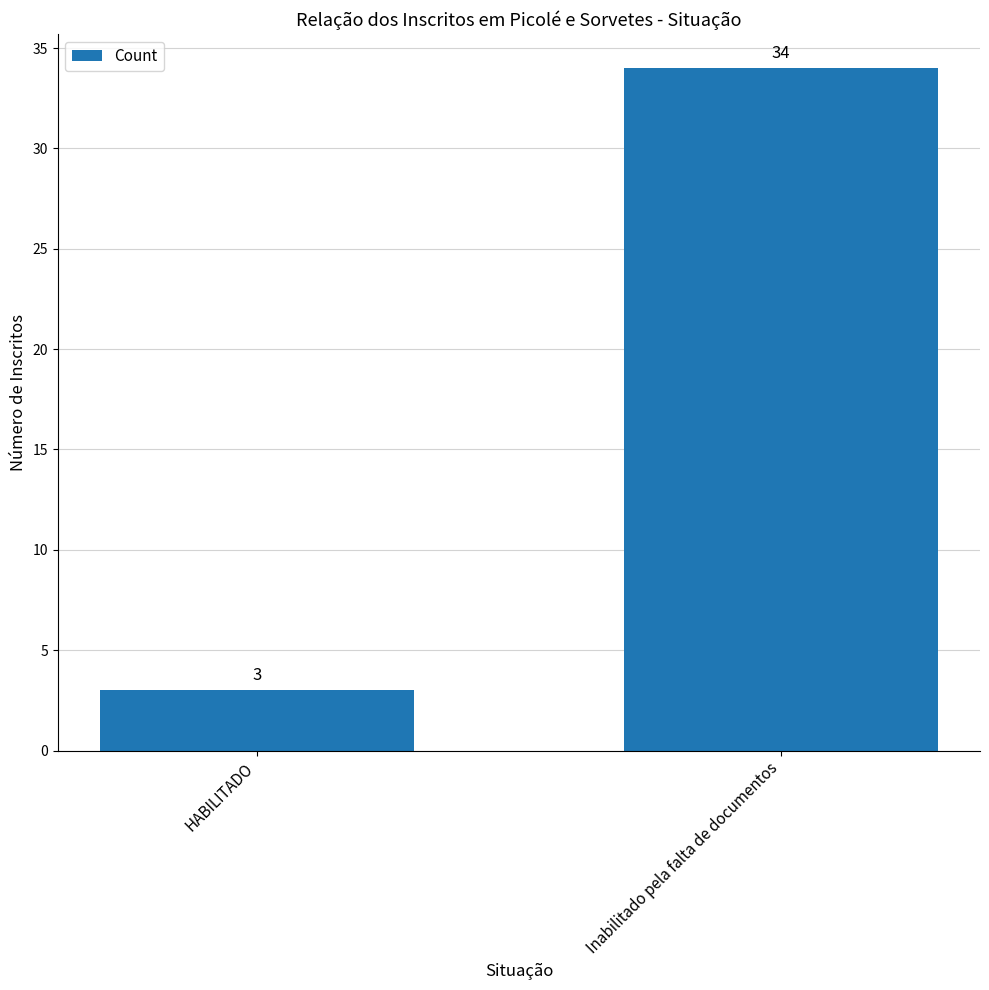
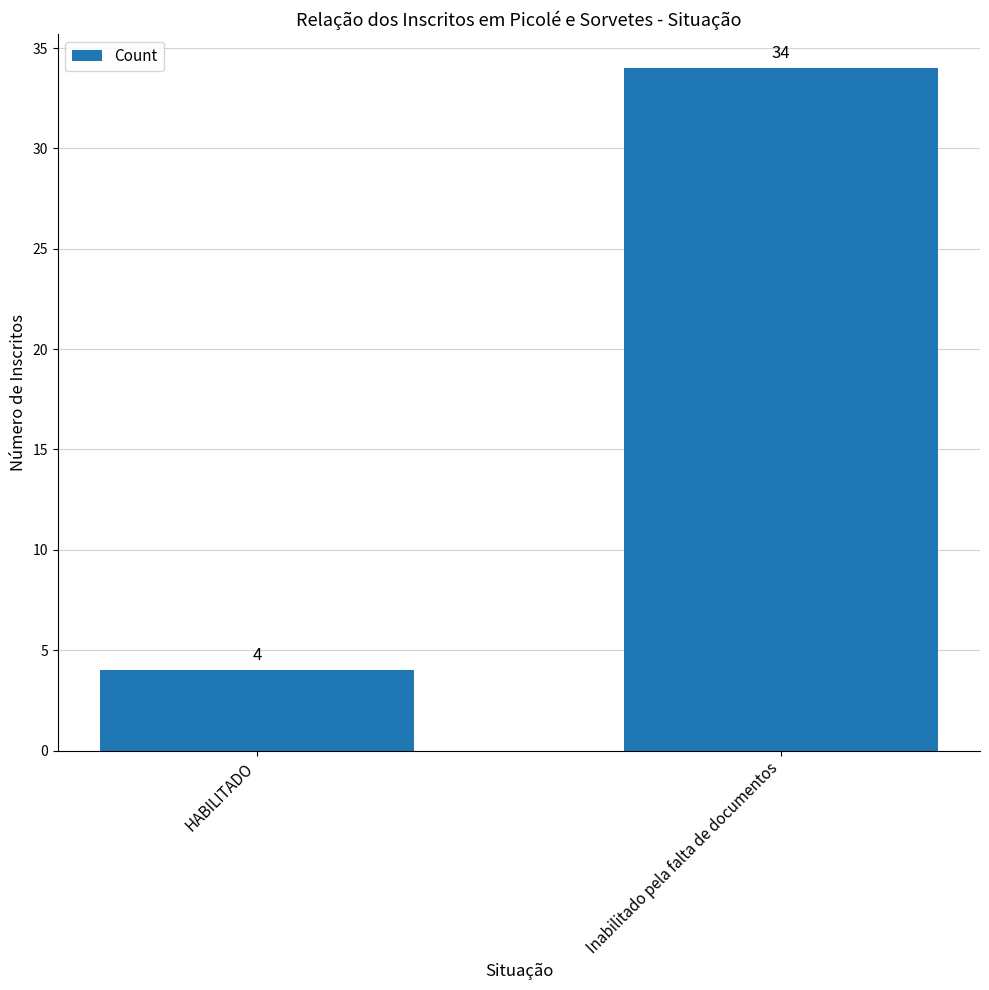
HABILITADO: 3 -> 4
